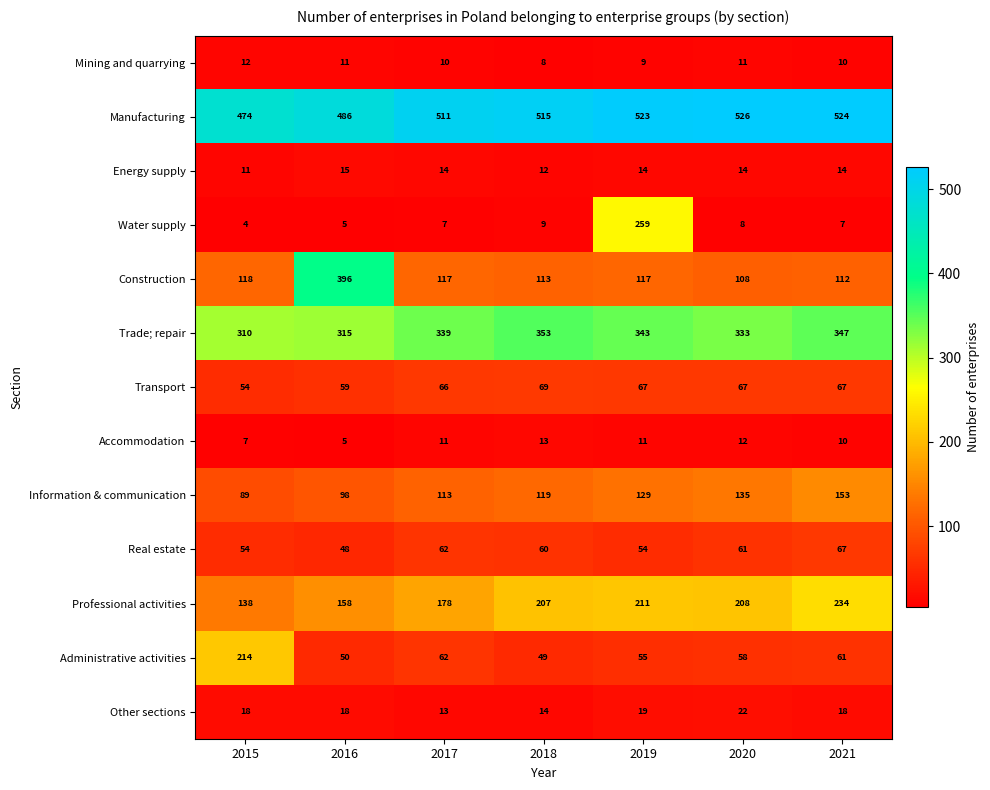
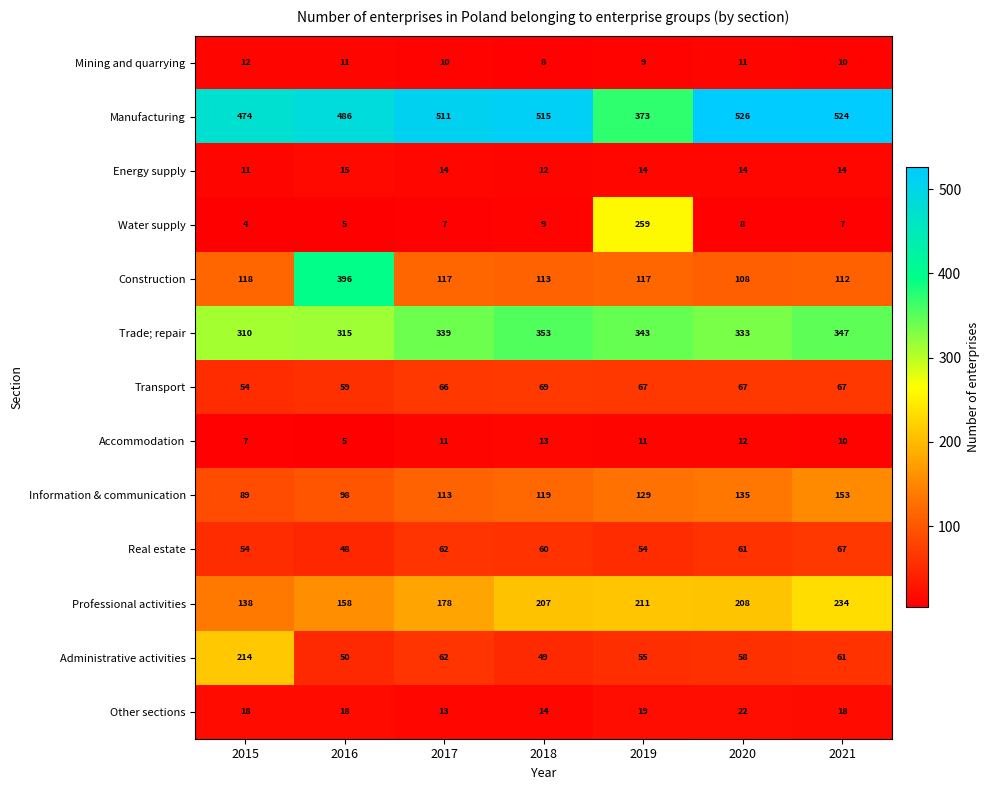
Manufacturing, 2019: 523 -> 373
